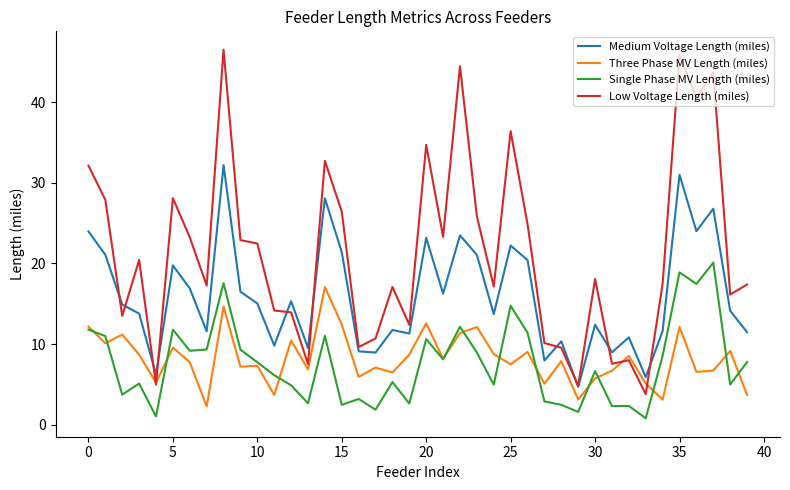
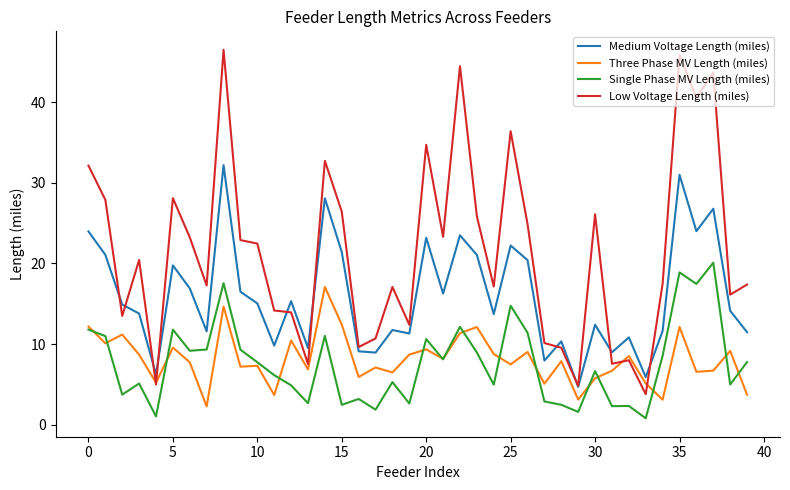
Three Phase MV Length (miles), 20: 13 -> 9
Low Voltage Length (miles), 30: 18 -> 26
